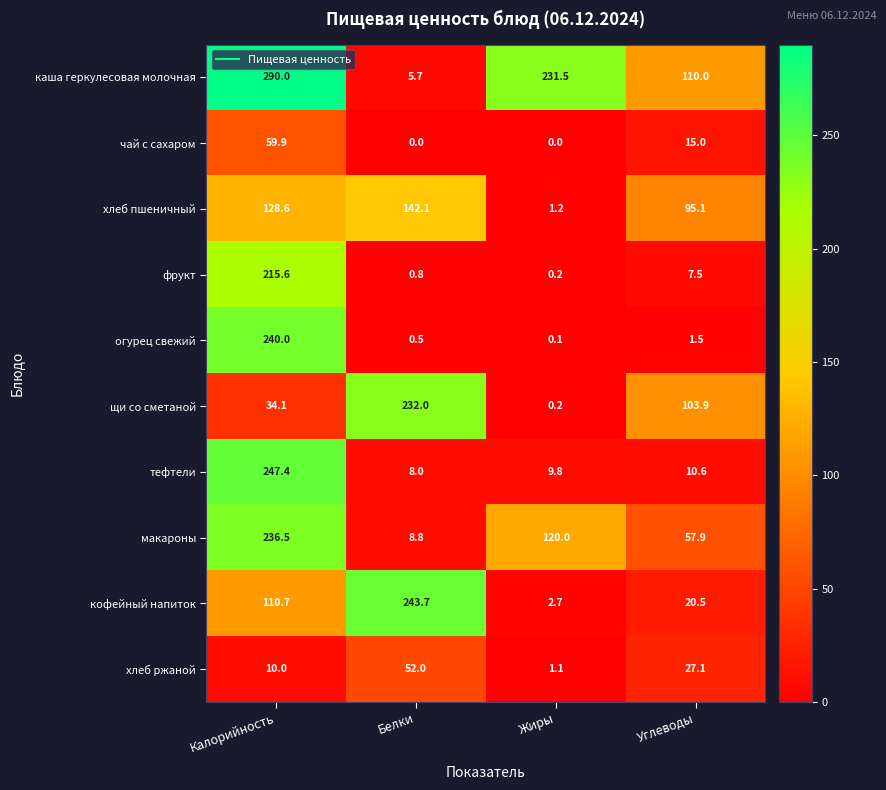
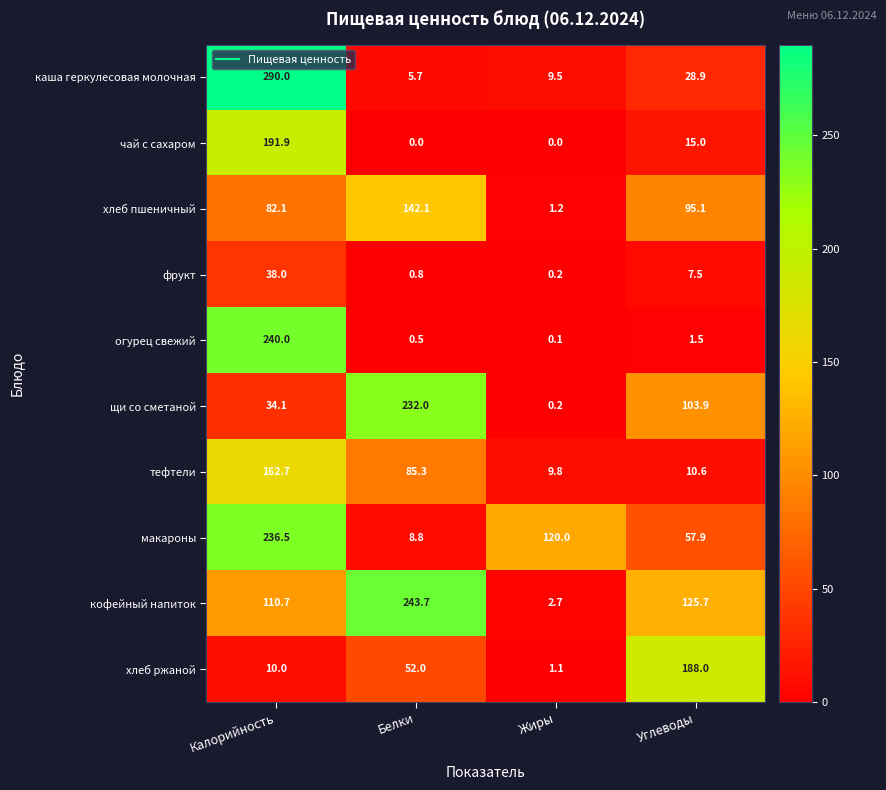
каша геркулесовая молочная, Жиры: 231.5 -> 9.5
каша геркулесовая молочная, Углеводы: 110.0 -> 28.9
чай с сахаром, Калорийность: 59.9 -> 191.9
хлеб пшеничный, Калорийность: 128.6 -> 82.1
фрукт, Калорийность: 215.6 -> 38.0
тефтели, Калорийность: 247.4 -> 162.7
тефтели, Белки: 8.0 -> 85.3
кофейный напиток, Углеводы: 20.5 -> 125.7
хлеб ржаной, Углеводы: 27.1 -> 188.0
